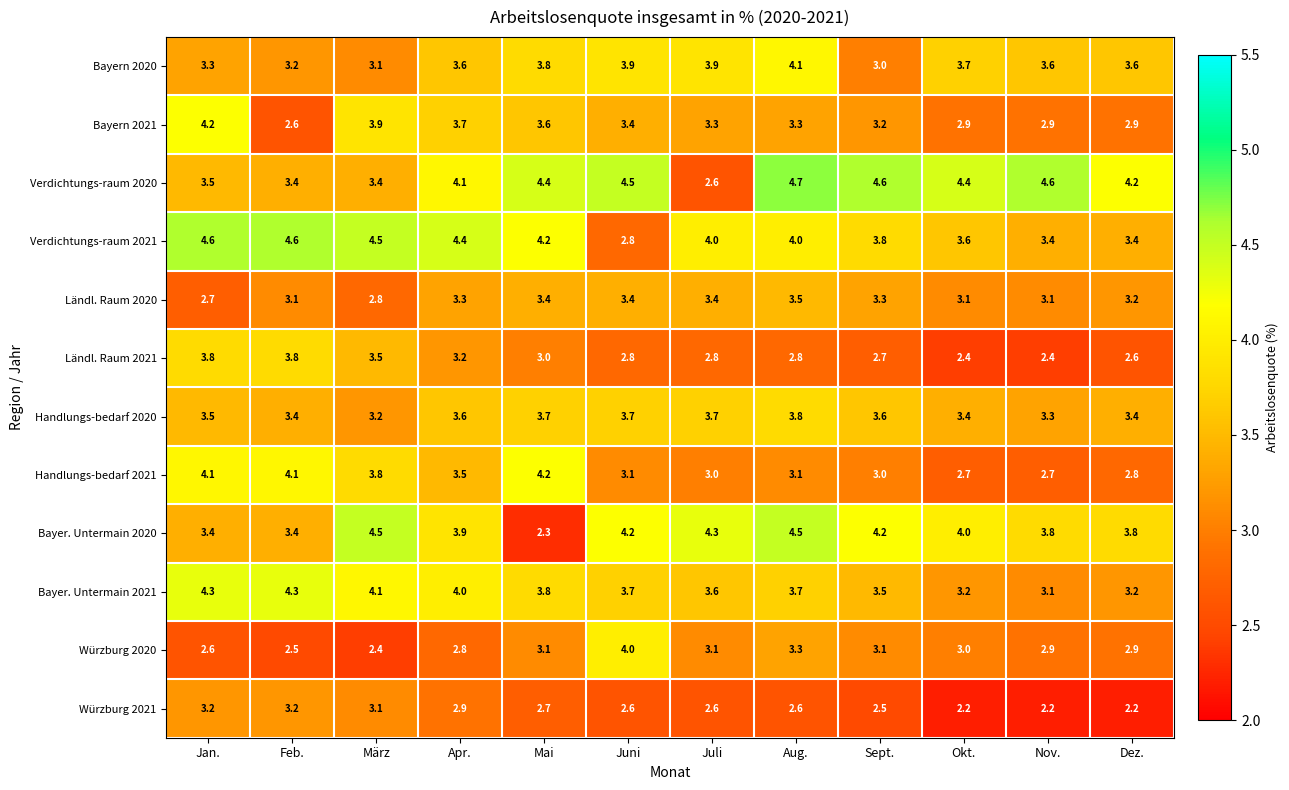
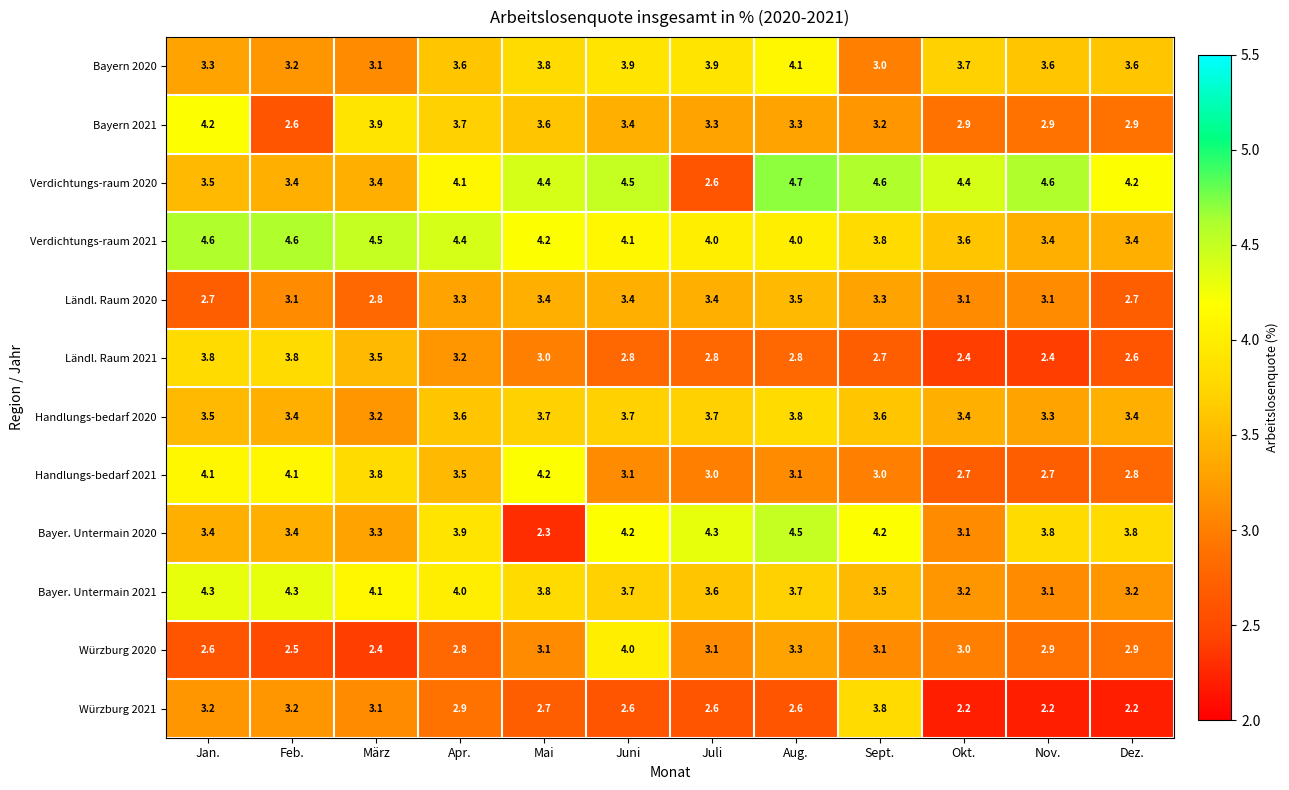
Verdichtungs-raum 2021, Juni: 2.8 -> 4.1
Ländl. Raum 2020, Dez.: 3.2 -> 2.7
Bayer. Untermain 2020, März: 4.5 -> 3.3
Bayer. Untermain 2020, Okt.: 4.0 -> 3.1
Würzburg 2021, Sept.: 2.5 -> 3.8
